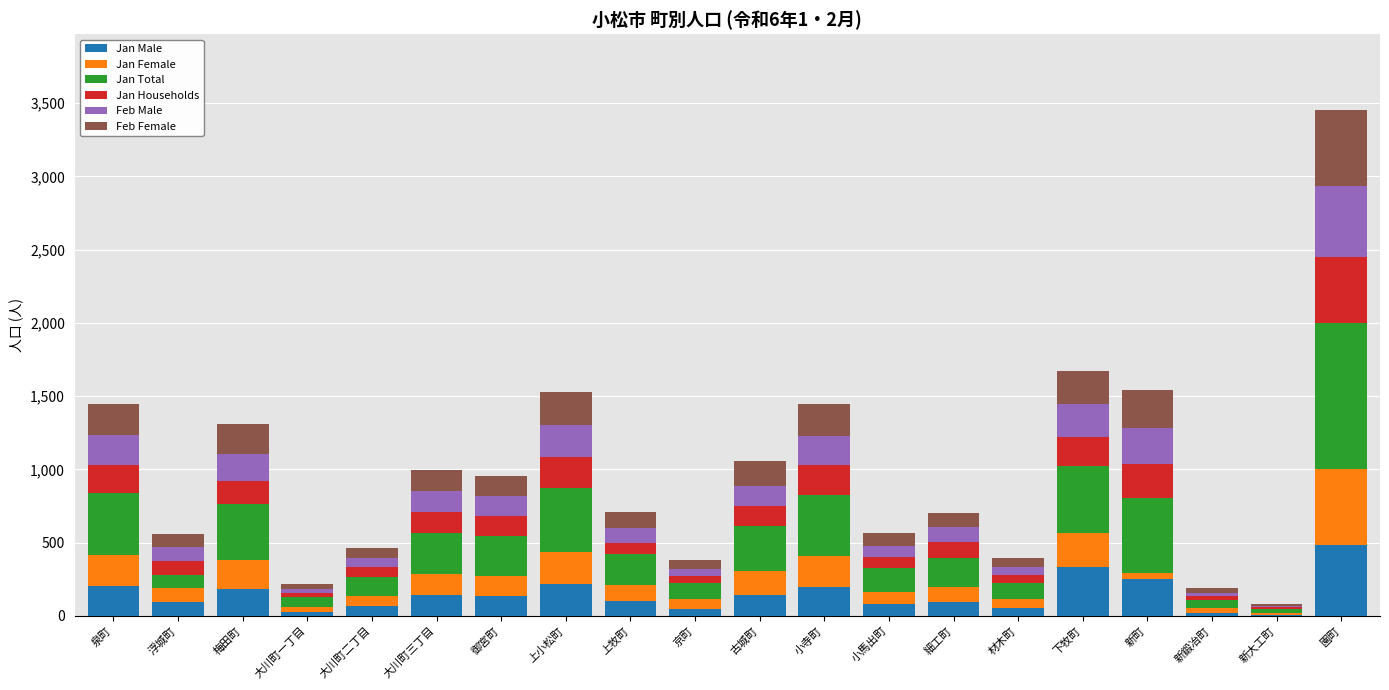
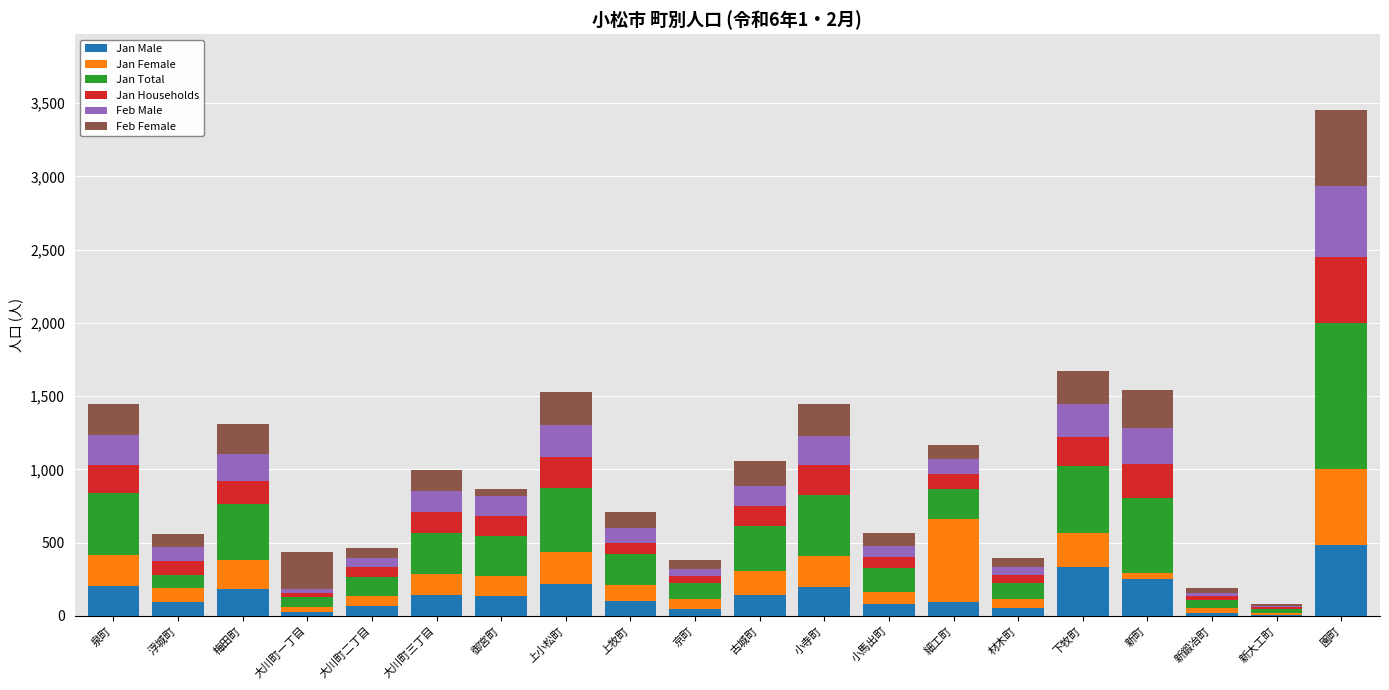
Feb Female, 大川町一丁目: 40 -> 250
Feb Female, 御宮町: 140 -> 50
Jan Female, 細工町: 100 -> 570
